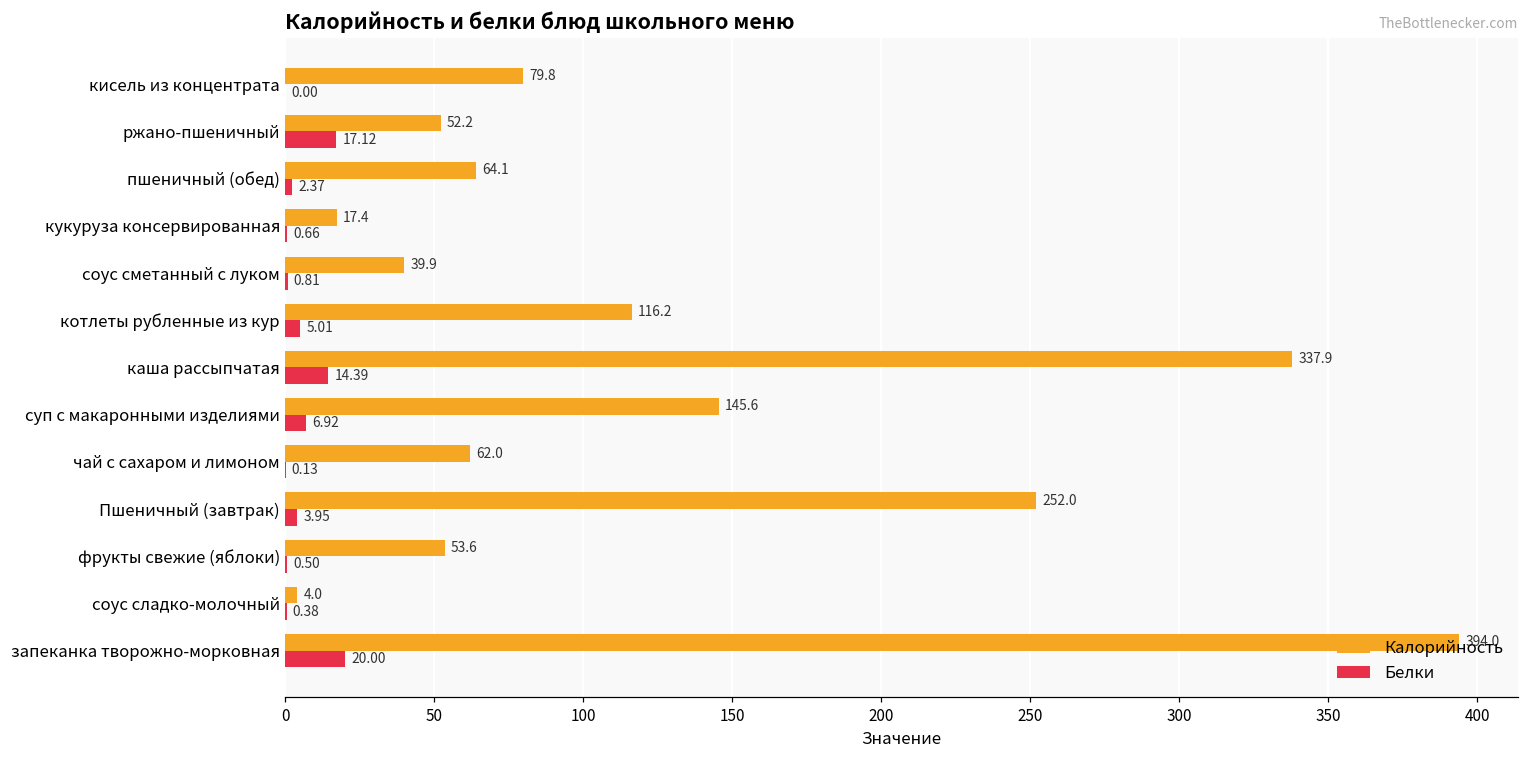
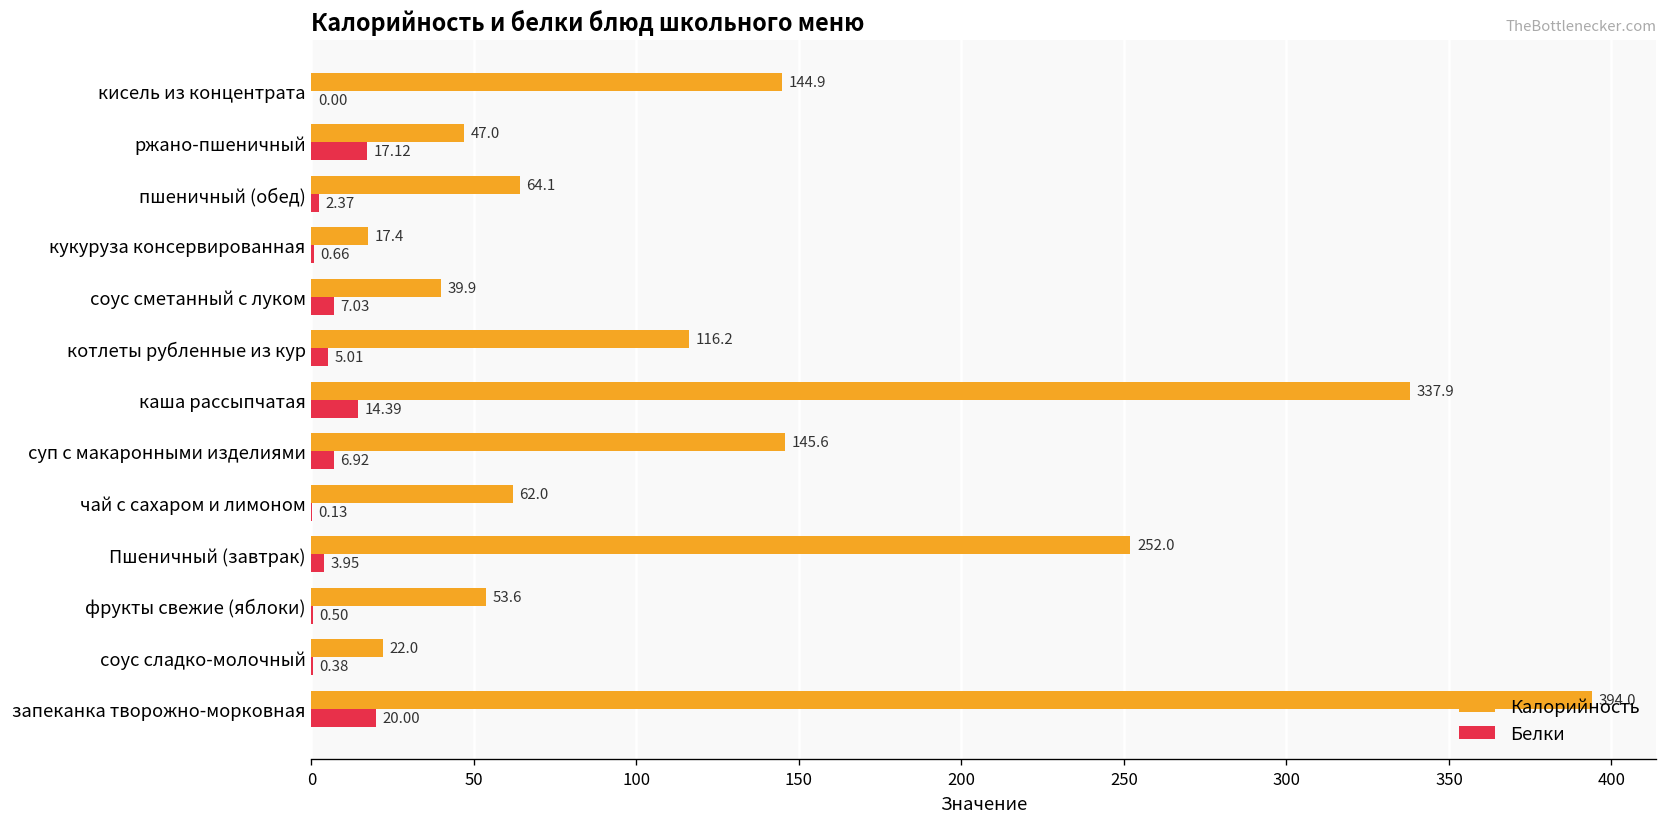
Калорийность, кисель из концентрата: 79.8 -> 144.9
Калорийность, ржано-пшеничный: 52.2 -> 47.0
Белки, соус сметанный с луком: 0.81 -> 7.03
Калорийность, соус сладко-молочный: 4.0 -> 22.0
